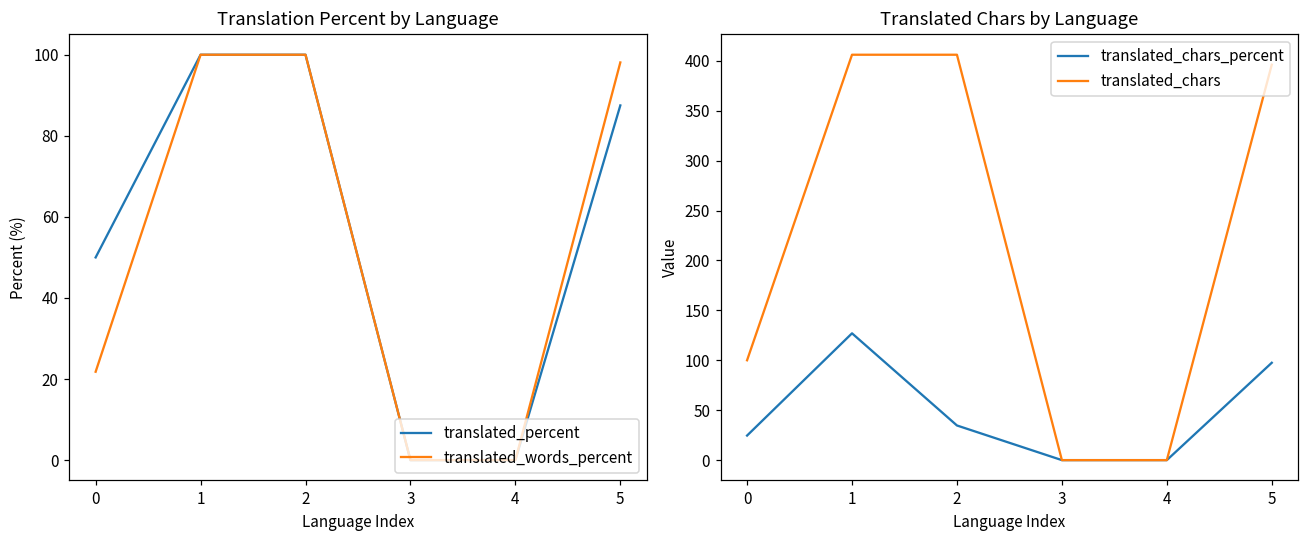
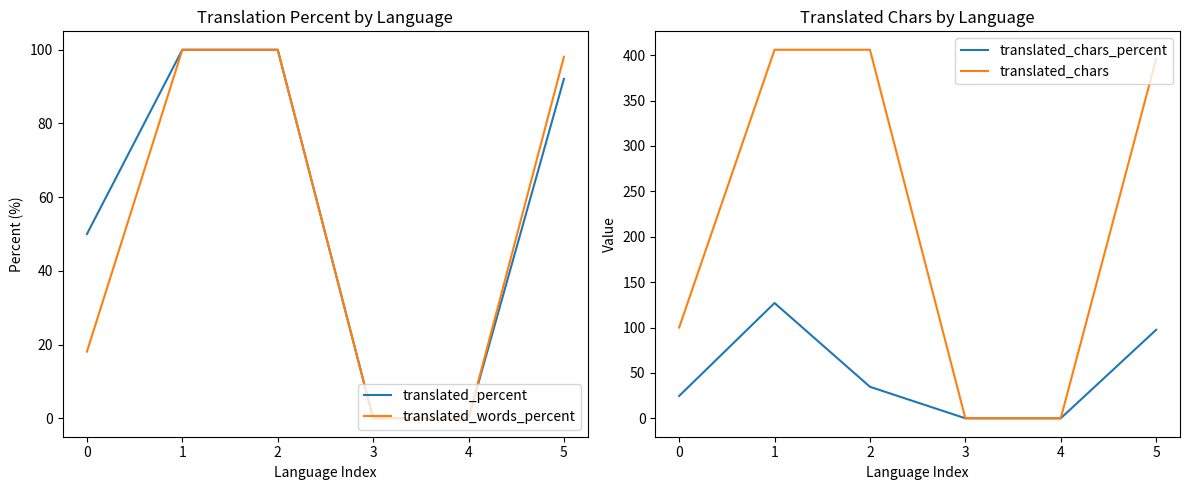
Translation Percent by Language, translated_words_percent, 0: 22 -> 18
Translation Percent by Language, translated_percent, 5: 88 -> 92
